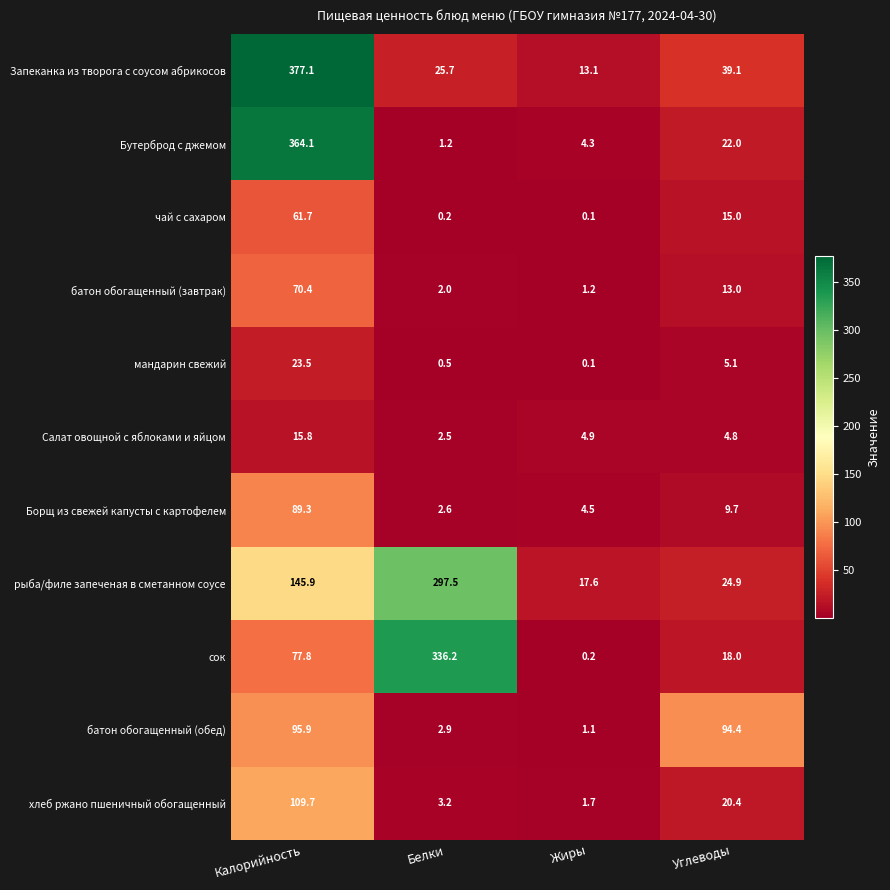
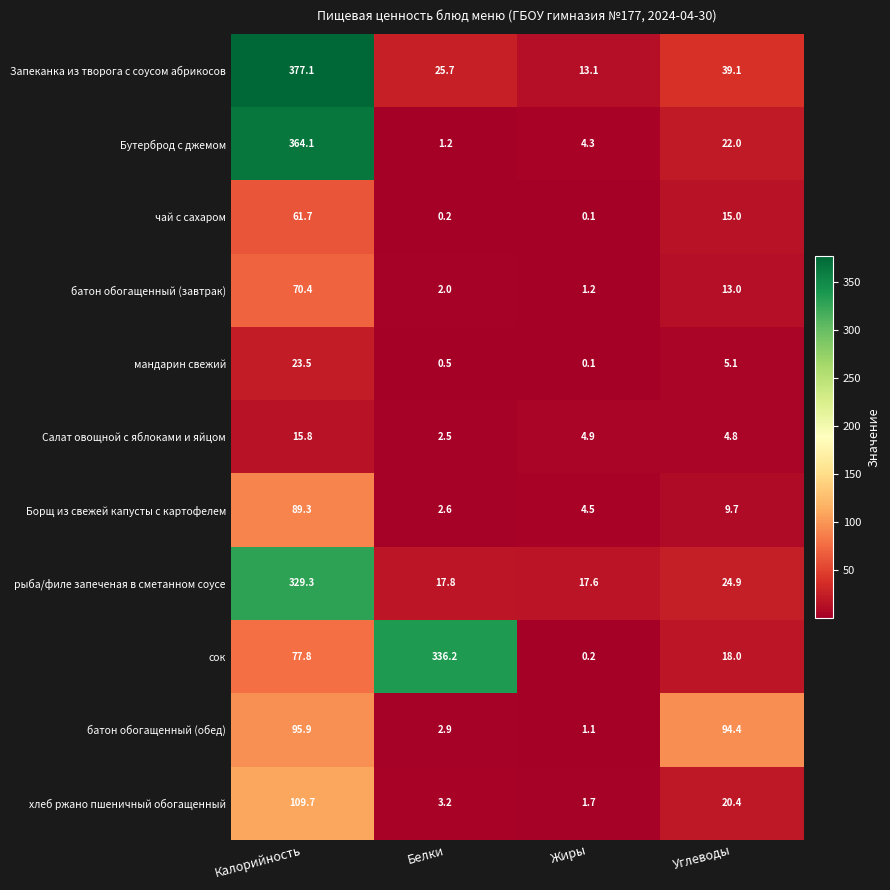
рыба/филе запеченая в сметанном соусе, Калорийность: 145.9 -> 329.3
рыба/филе запеченая в сметанном соусе, Белки: 297.5 -> 17.8
